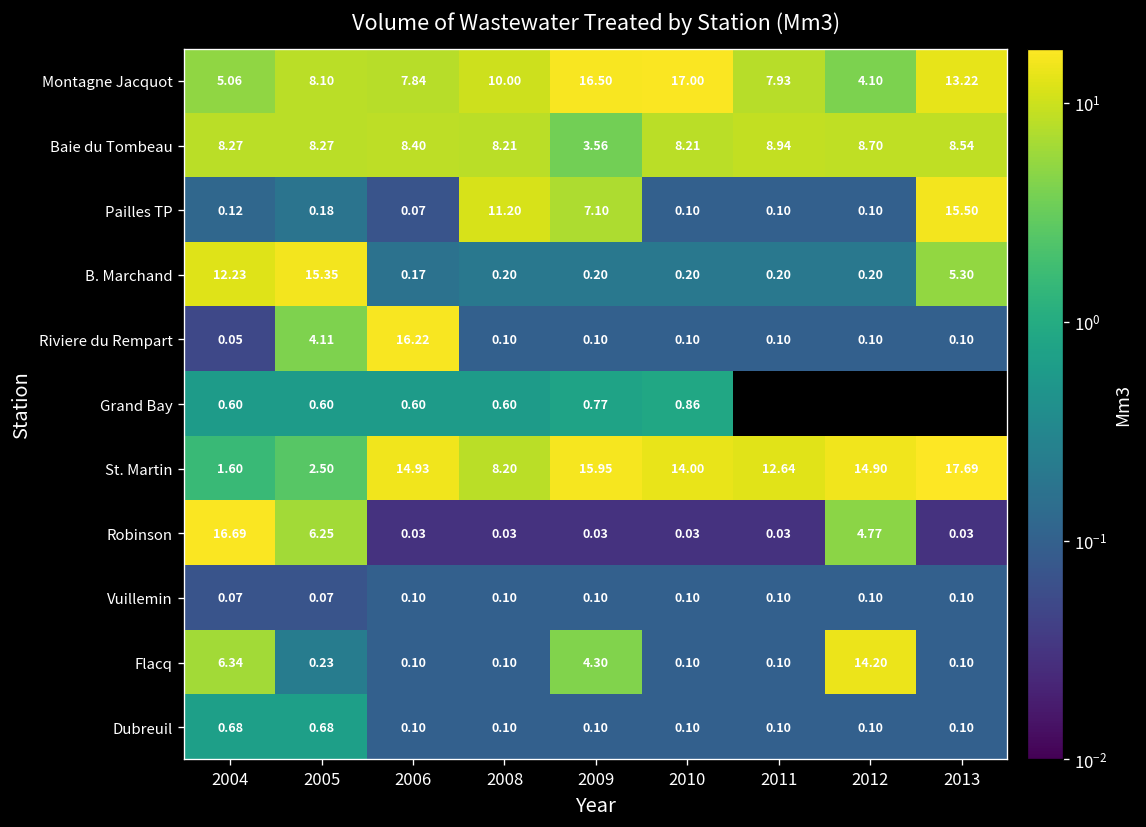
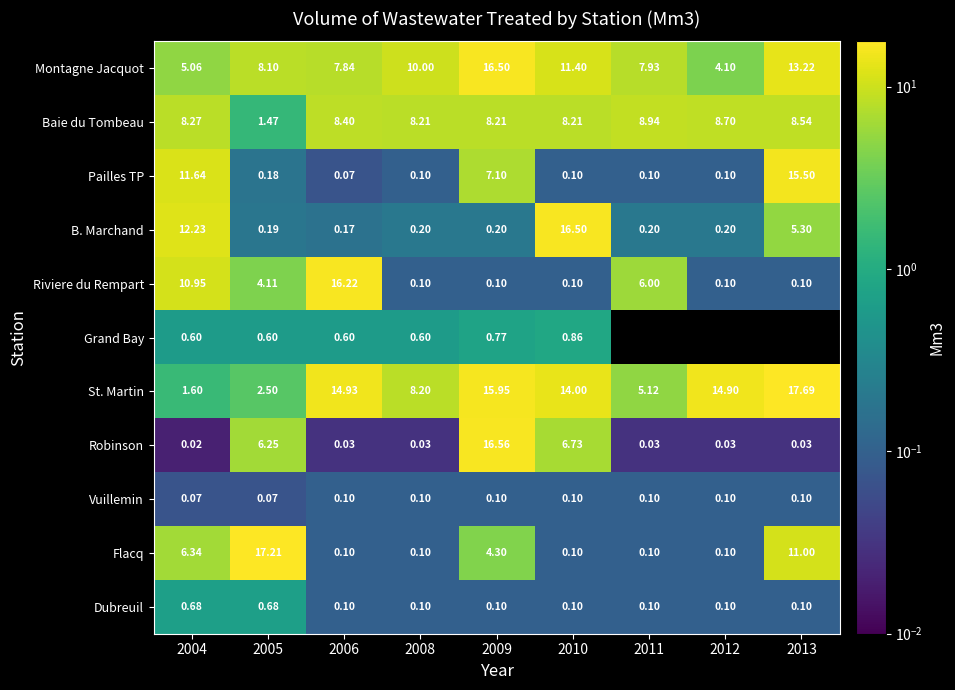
Montagne Jacquot, 2010: 17.00 -> 11.40
Baie du Tombeau, 2005: 8.27 -> 1.47
Baie du Tombeau, 2009: 3.56 -> 8.21
Pailles TP, 2004: 0.12 -> 11.64
Pailles TP, 2008: 11.20 -> 0.10
B. Marchand, 2005: 15.35 -> 0.19
B. Marchand, 2010: 0.20 -> 16.50
Riviere du Rempart, 2004: 0.05 -> 10.95
Riviere du Rempart, 2011: 0.10 -> 6.00
St. Martin, 2011: 12.64 -> 5.12
Robinson, 2004: 16.69 -> 0.02
Robinson, 2009: 0.03 -> 16.56
Robinson, 2010: 0.03 -> 6.73
Robinson, 2012: 4.77 -> 0.03
Flacq, 2005: 0.23 -> 17.21
Flacq, 2012: 14.20 -> 0.10
Flacq, 2013: 0.10 -> 11.00
